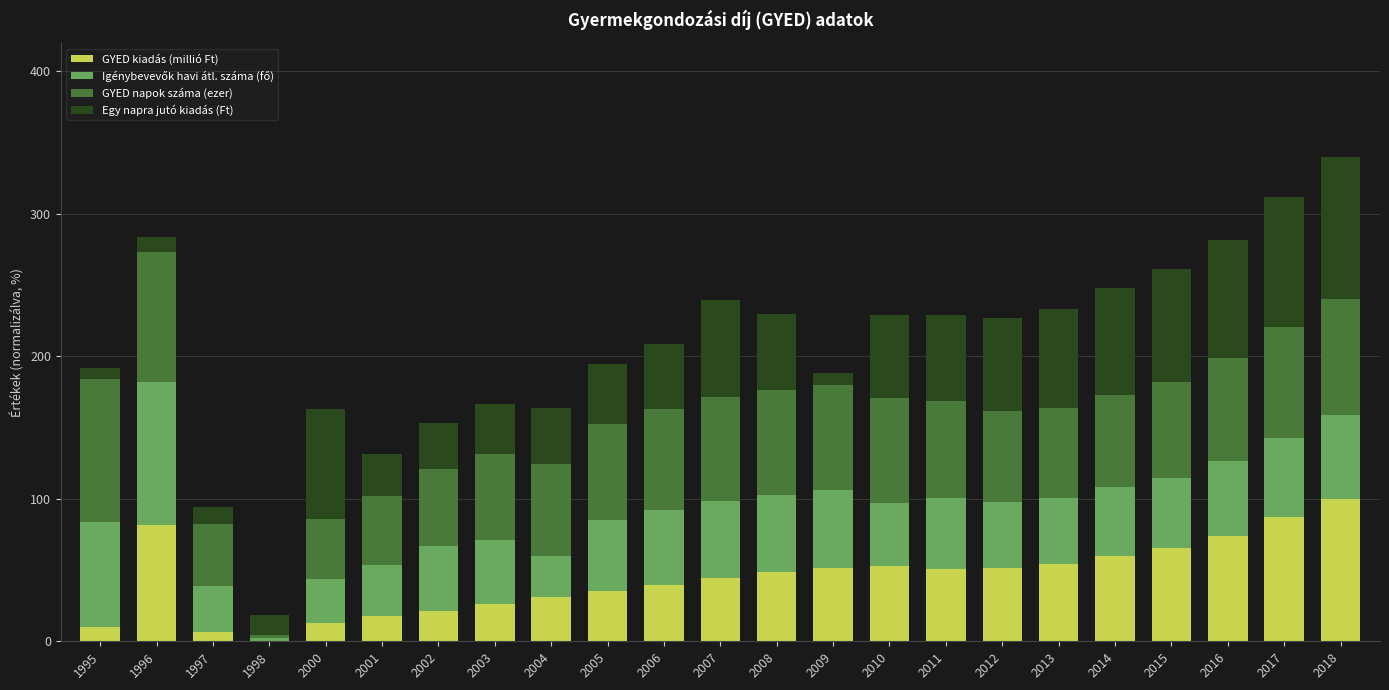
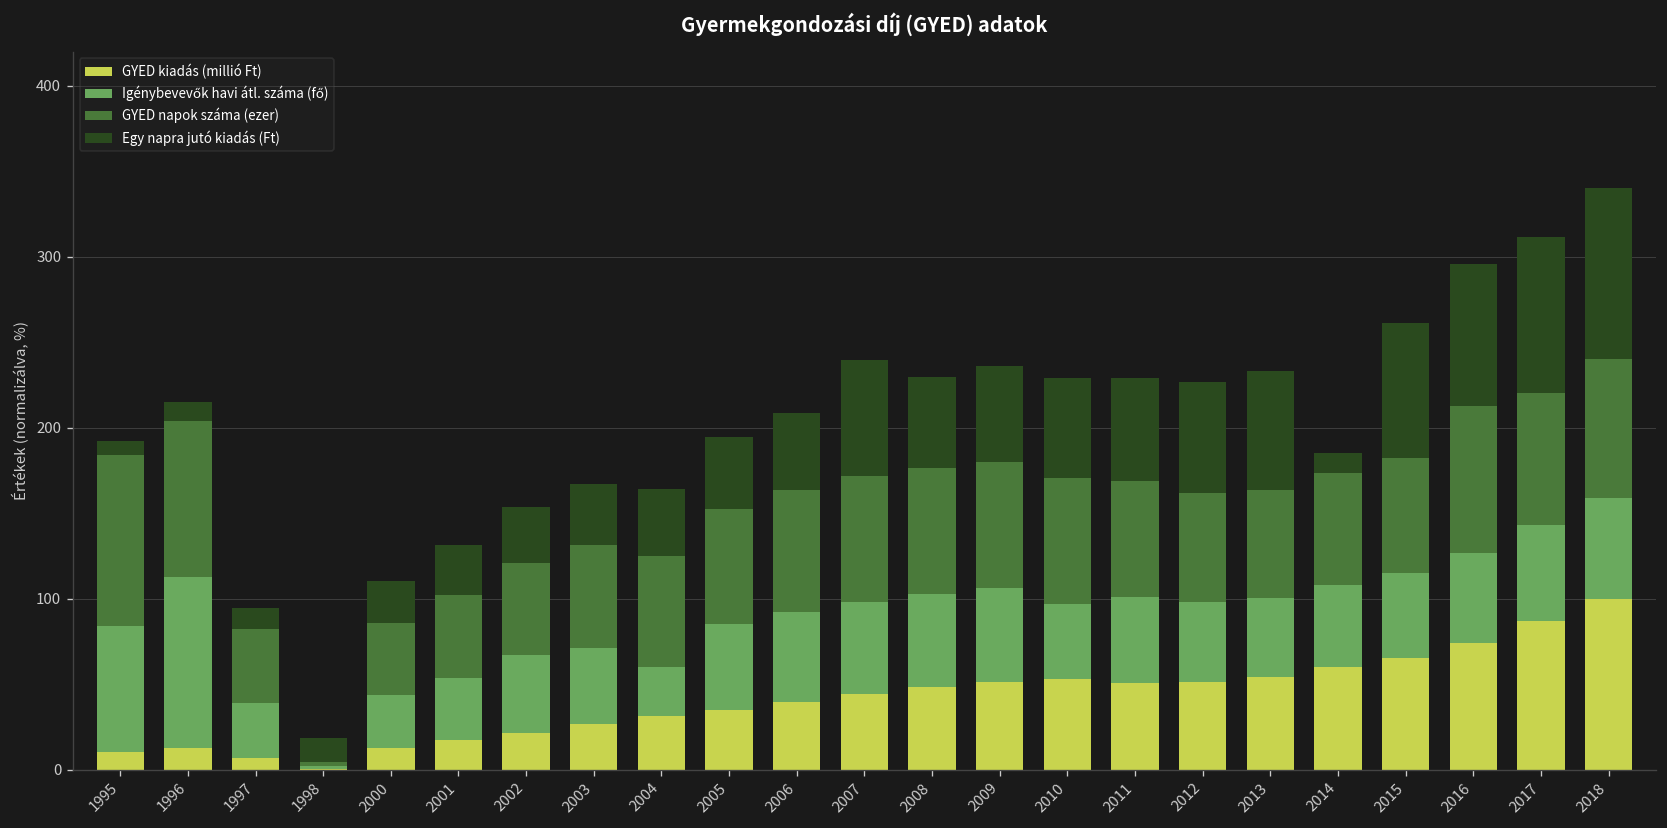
GYED kiadás (millió Ft), 1996: 82 -> 13
Egy napra jutó kiadás (Ft), 2000: 77 -> 25
Egy napra jutó kiadás (Ft), 2009: 8 -> 56
Egy napra jutó kiadás (Ft), 2014: 75 -> 12
GYED napok száma (ezer), 2016: 73 -> 86
